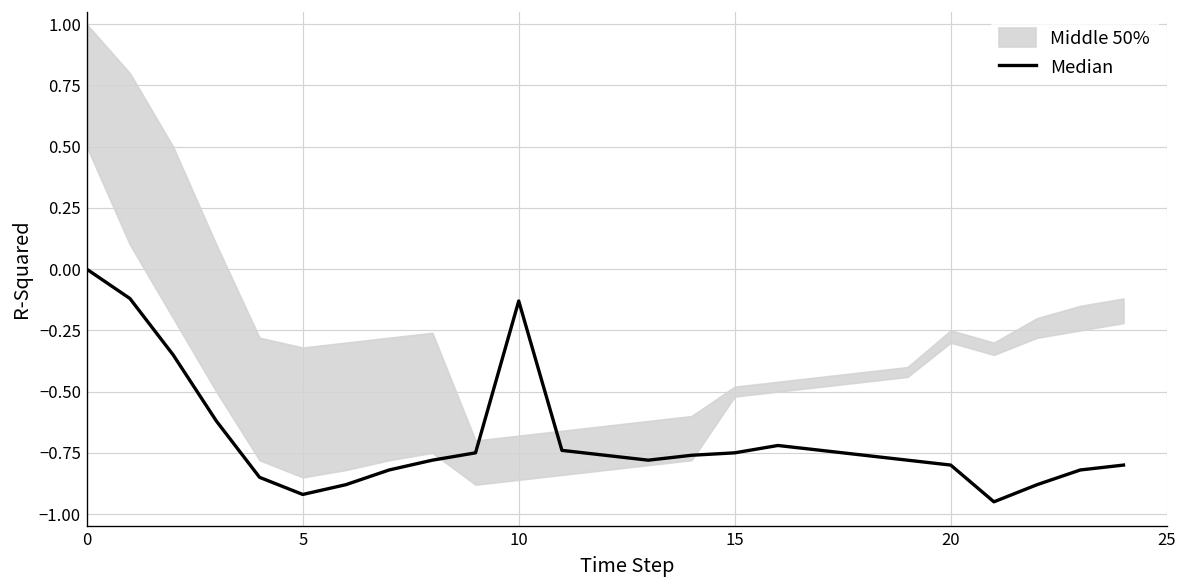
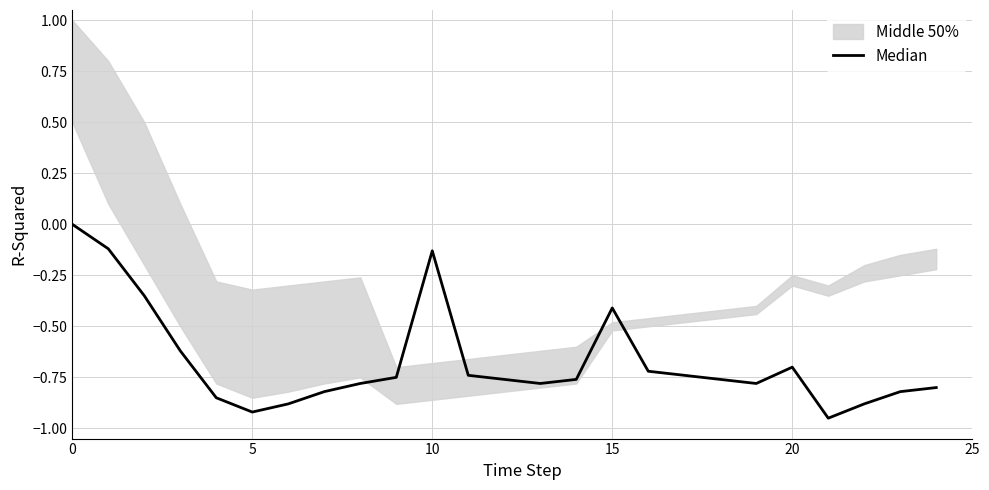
Median, 15: -0.75 -> -0.41
Median, 20: -0.8 -> -0.7
